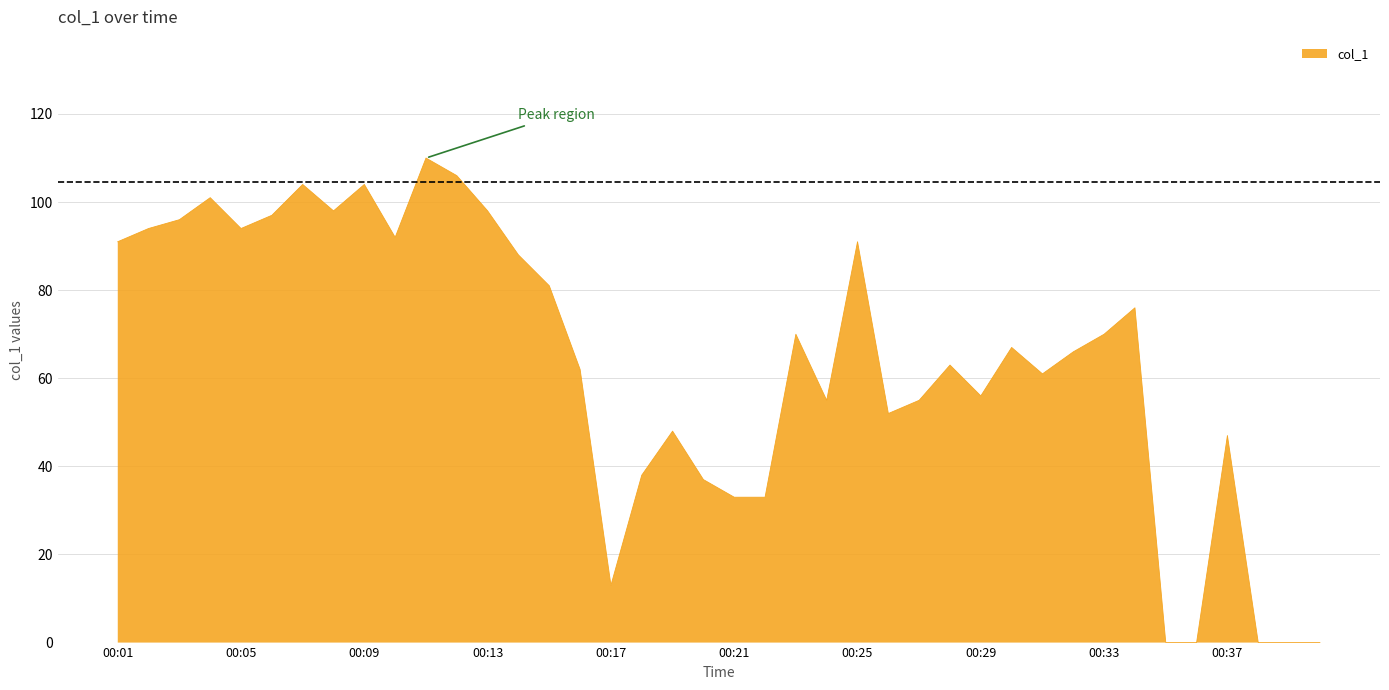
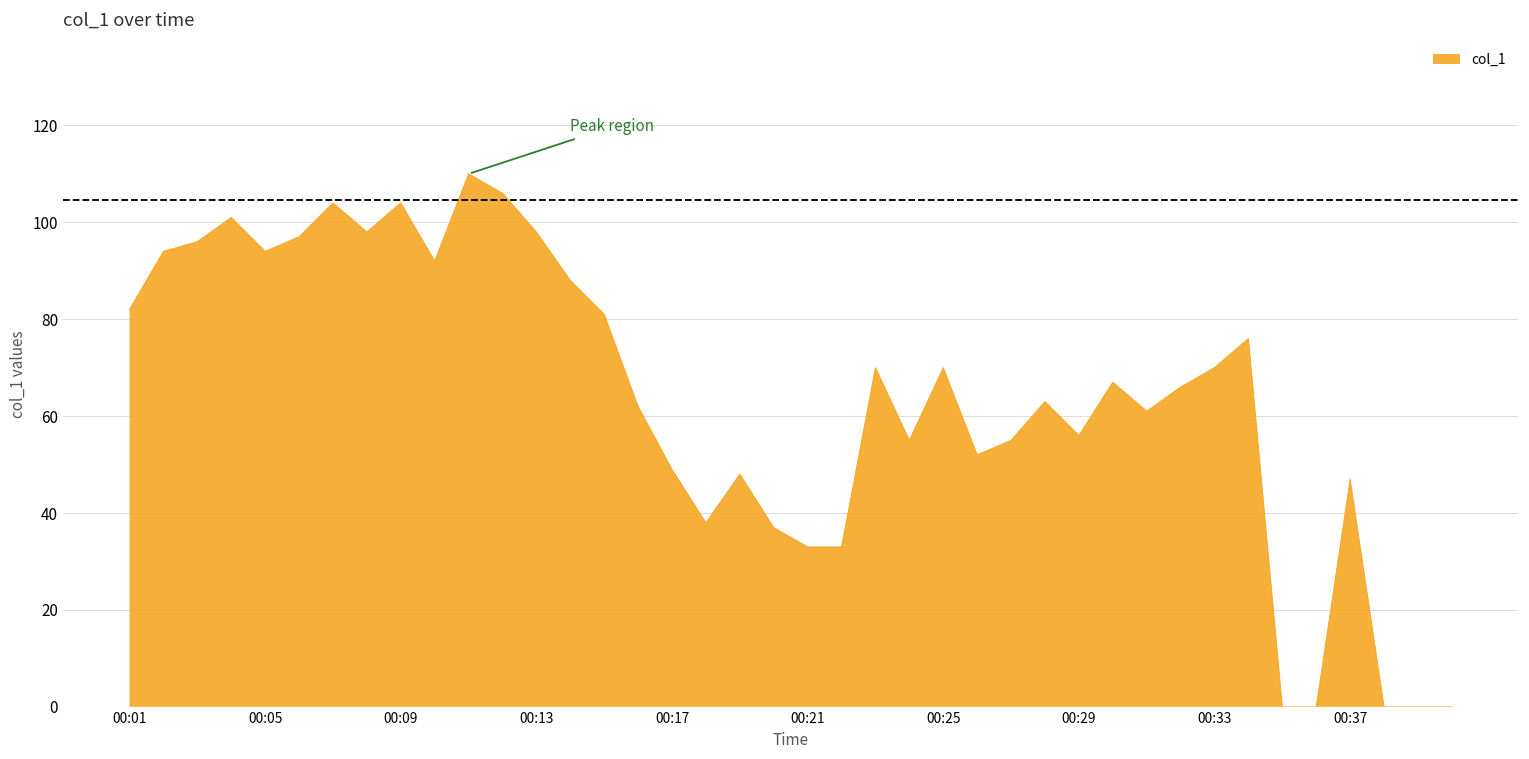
00:01: 91 -> 82
00:17: 13 -> 49
00:25: 91 -> 70
